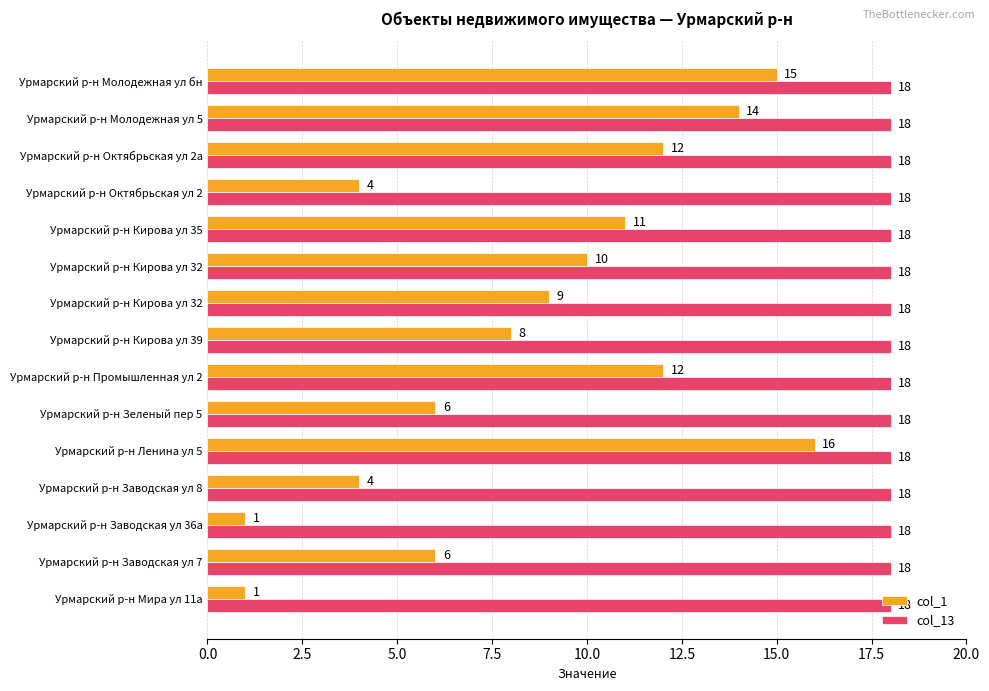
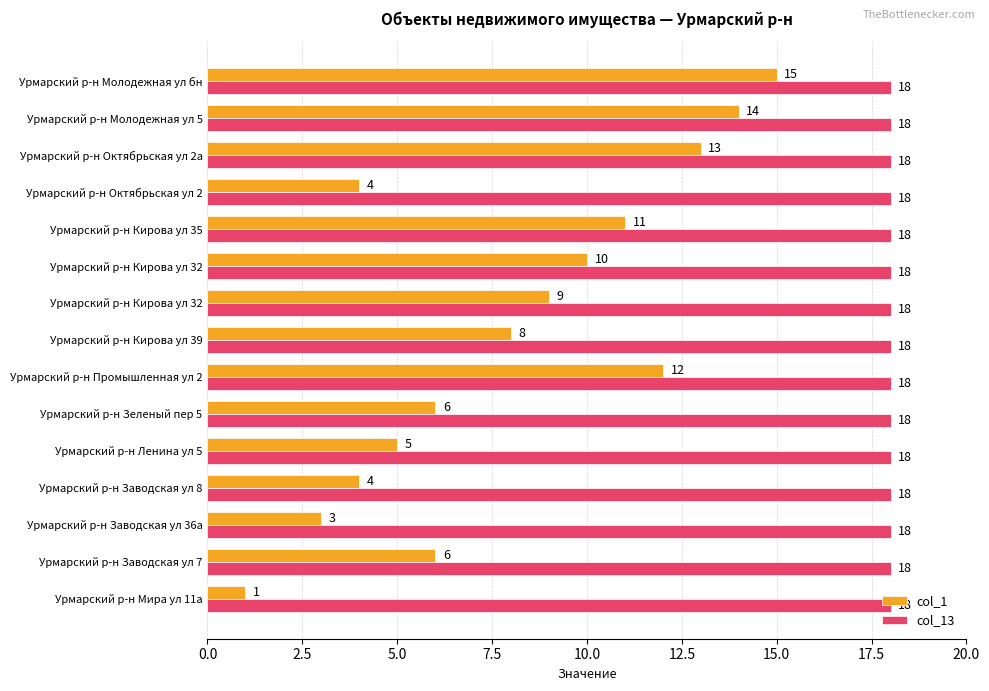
col_1, Урмарский р-н Октябрьская ул 2а: 12 -> 13
col_1, Урмарский р-н Ленина ул 5: 16 -> 5
col_1, Урмарский р-н Заводская ул 36а: 1 -> 3
